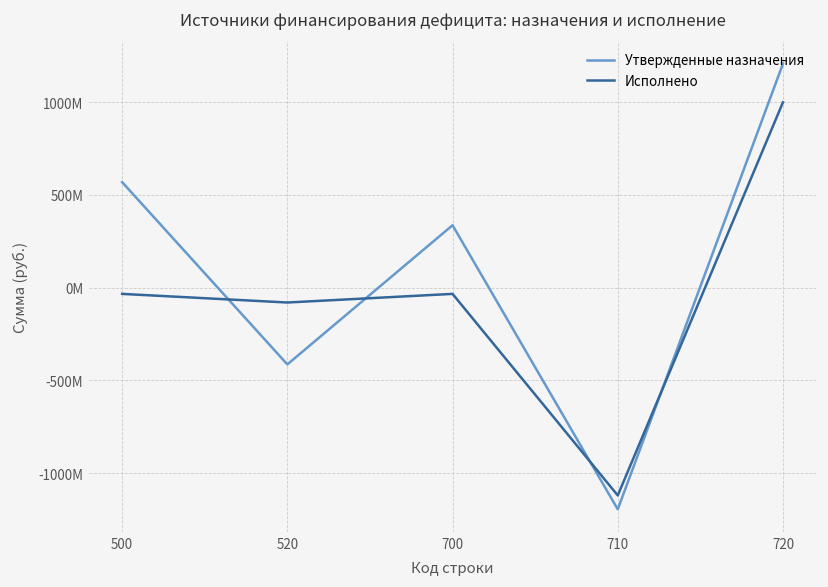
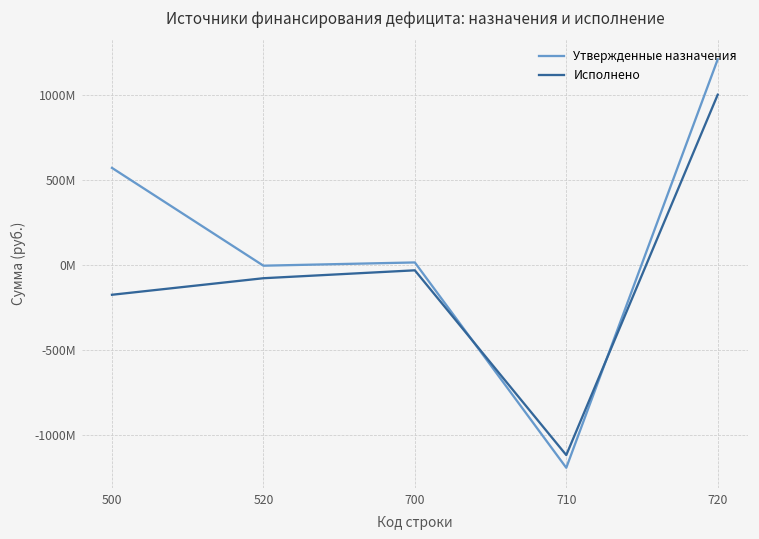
Исполнено, 500: -30000000 -> -180000000
Утвержденные назначения, 520: -410000000 -> -10000000
Утвержденные назначения, 700: 340000000 -> 10000000
